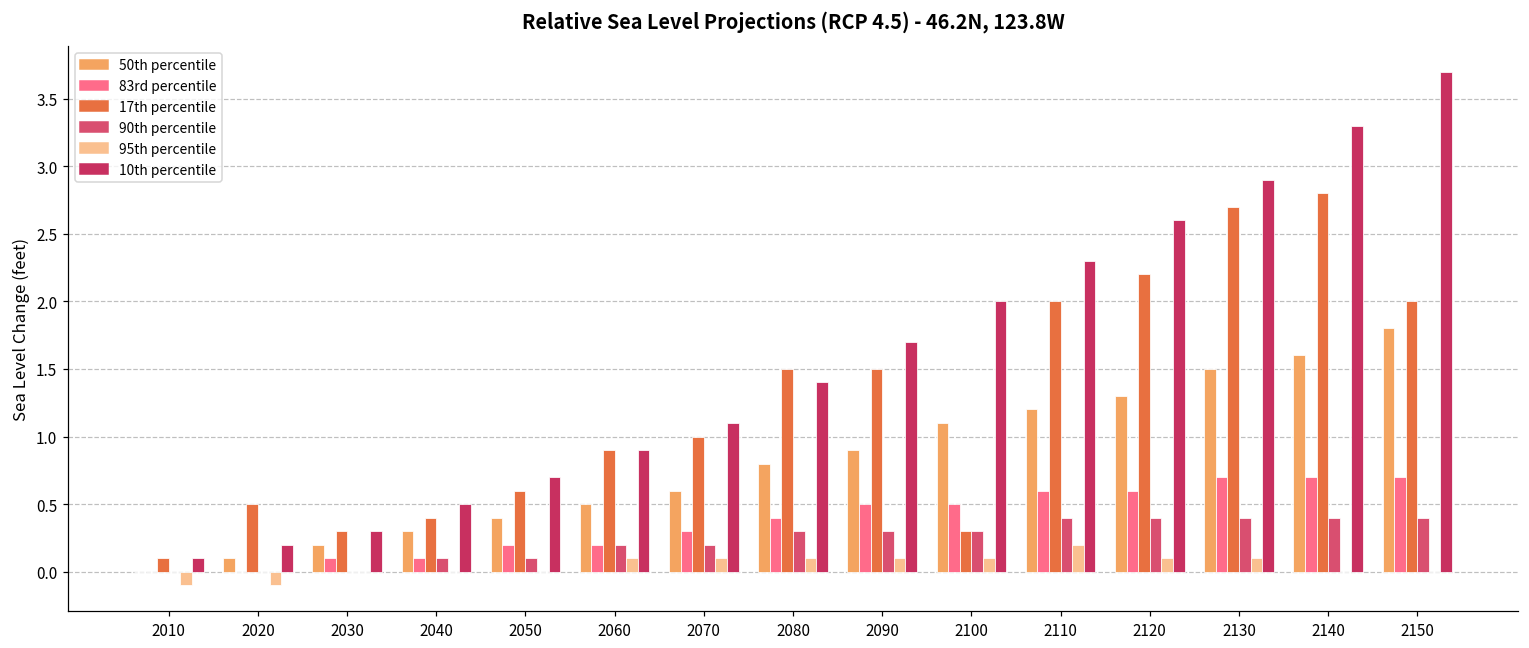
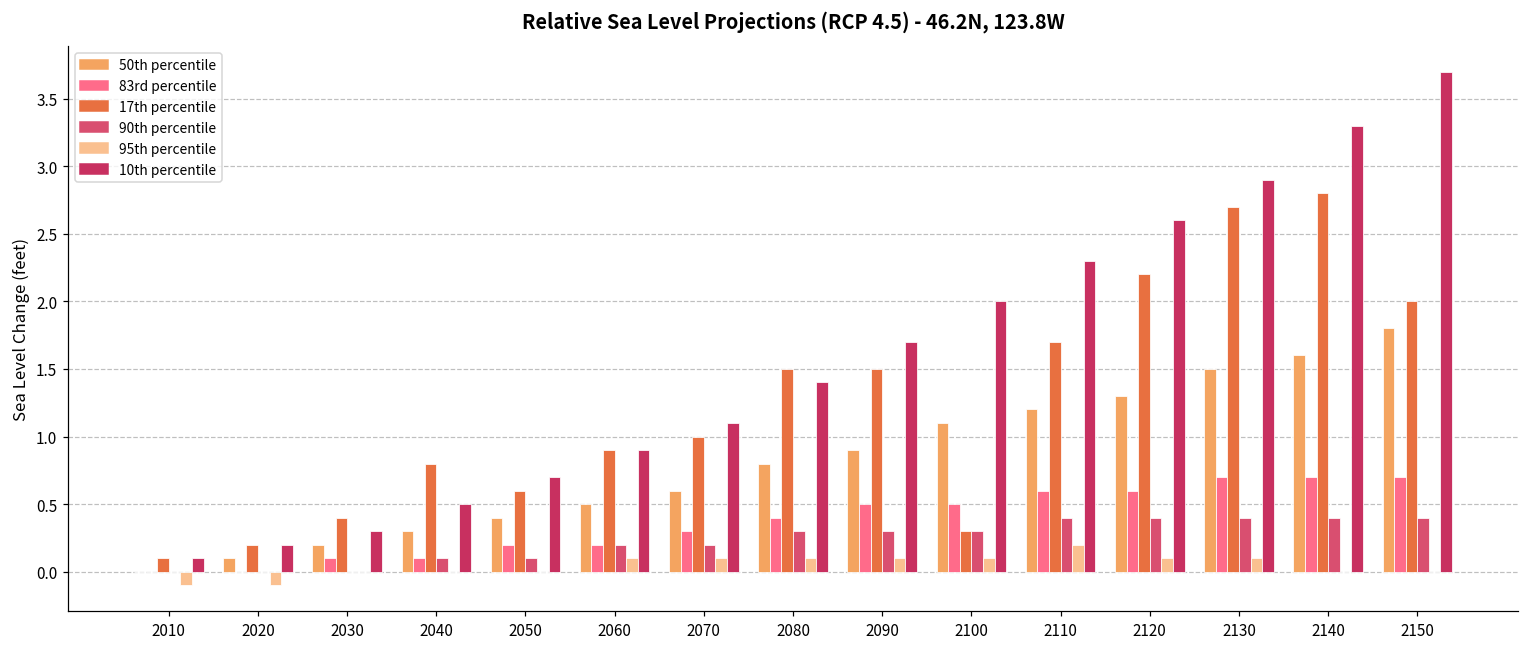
17th percentile, 2020: 0.5 -> 0.2
17th percentile, 2030: 0.3 -> 0.4
17th percentile, 2040: 0.4 -> 0.8
17th percentile, 2110: 2.0 -> 1.7
